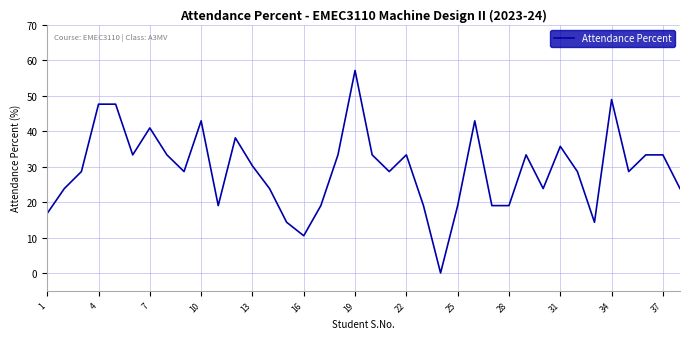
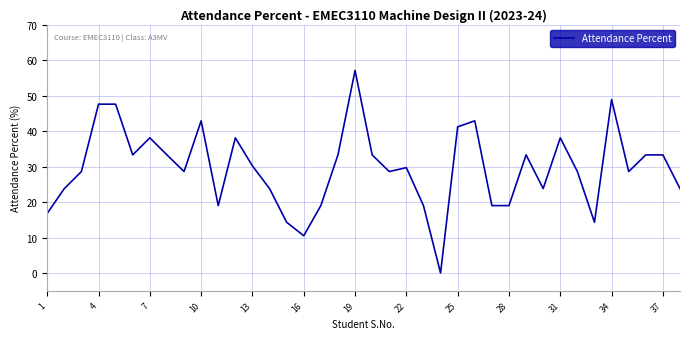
7: 41 -> 38
22: 33 -> 30
25: 19 -> 41
31: 36 -> 38
